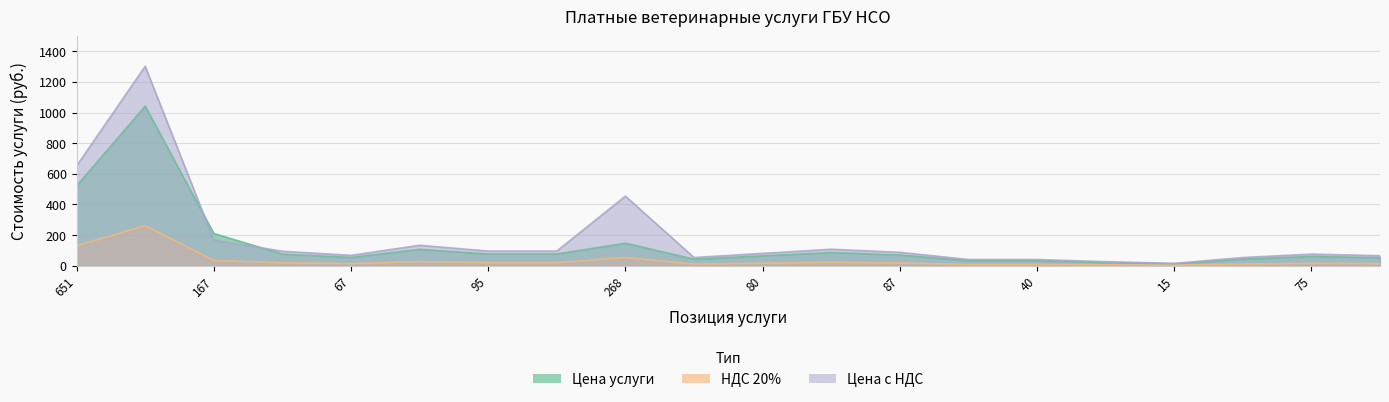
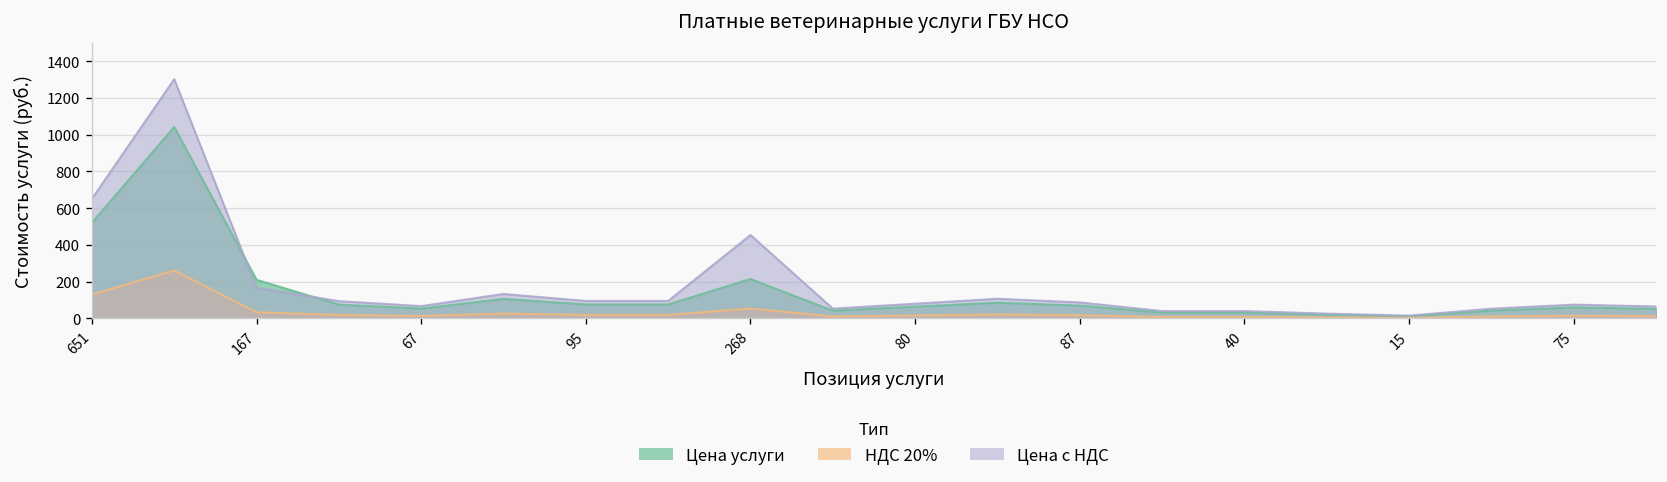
Цена услуги, 268: 150 -> 210
